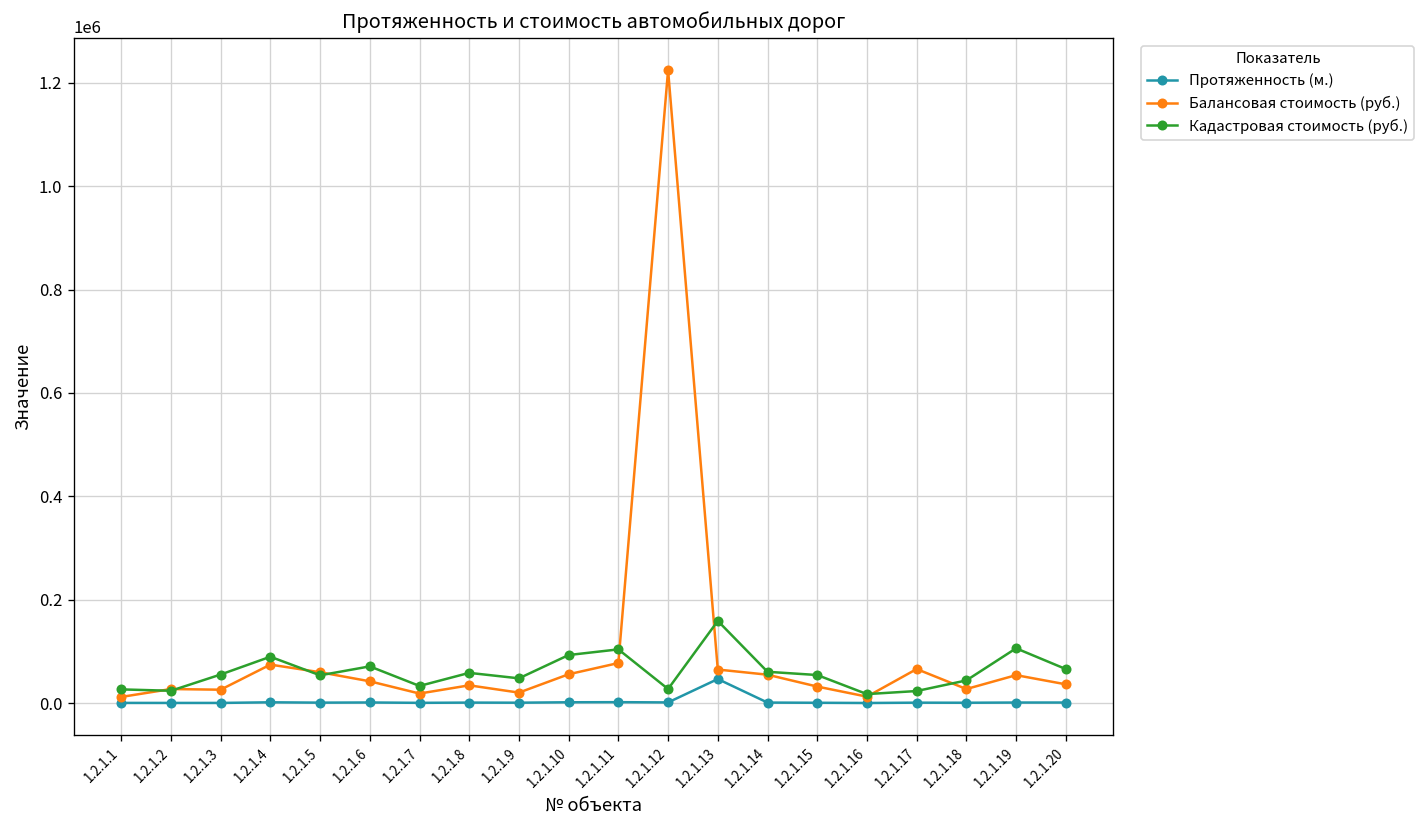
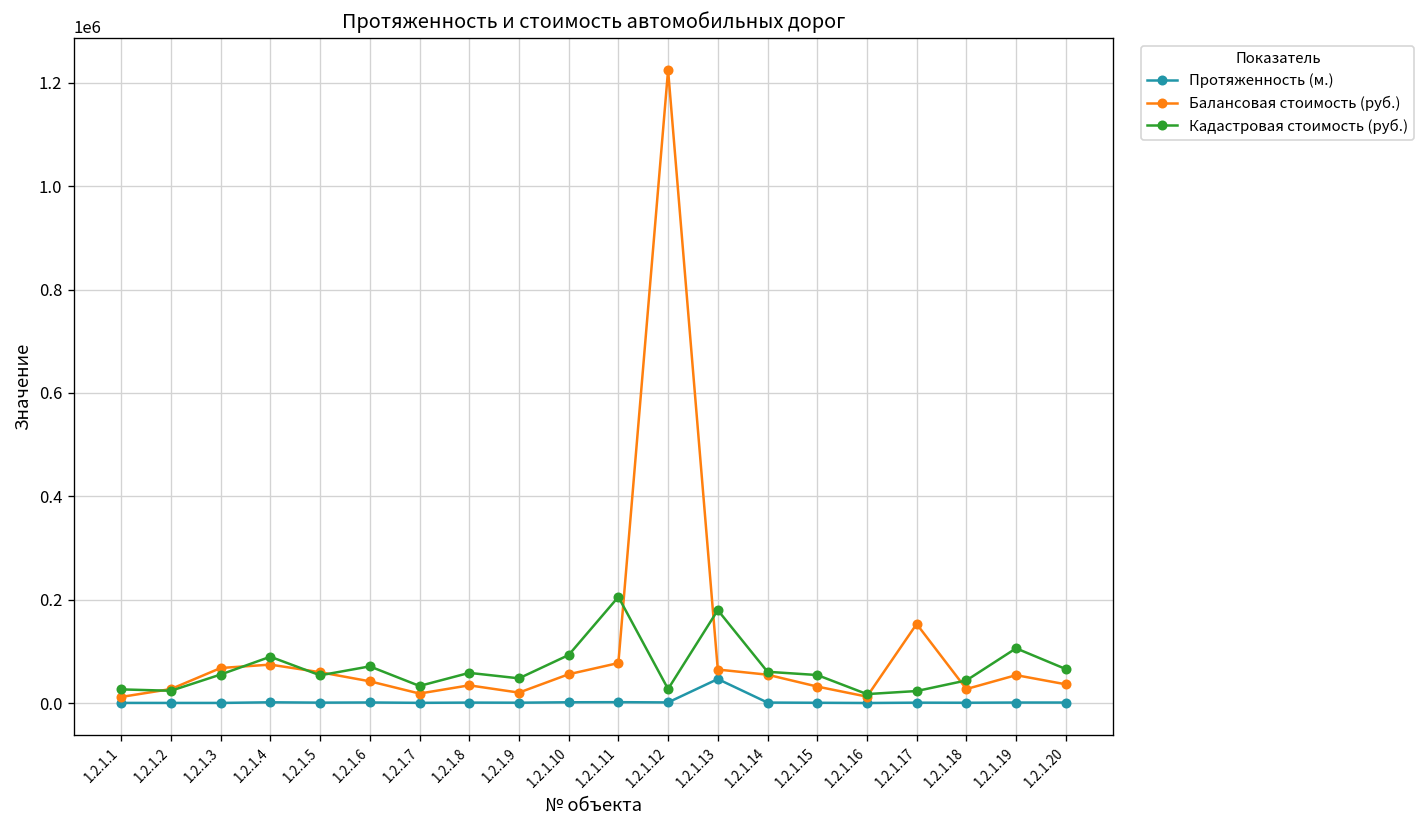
Балансовая стоимость (руб.), 1.2.1.3: 30000 -> 70000
Кадастровая стоимость (руб.), 1.2.1.11: 100000 -> 210000
Кадастровая стоимость (руб.), 1.2.1.13: 160000 -> 180000
Балансовая стоимость (руб.), 1.2.1.17: 70000 -> 150000
